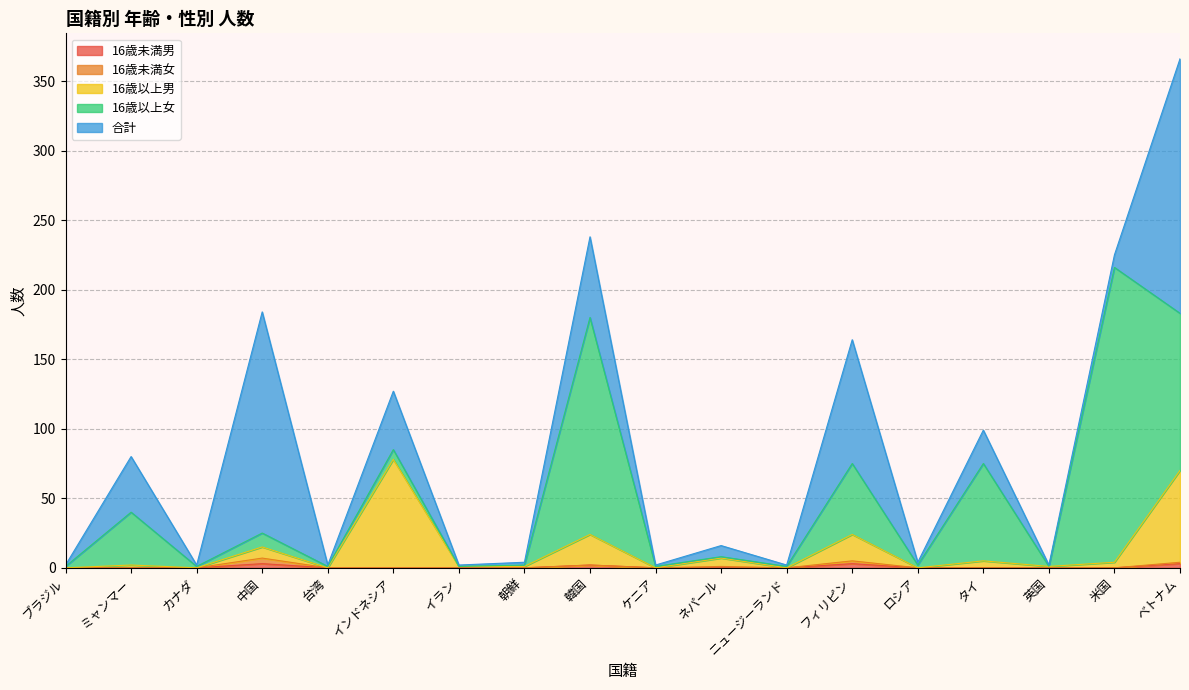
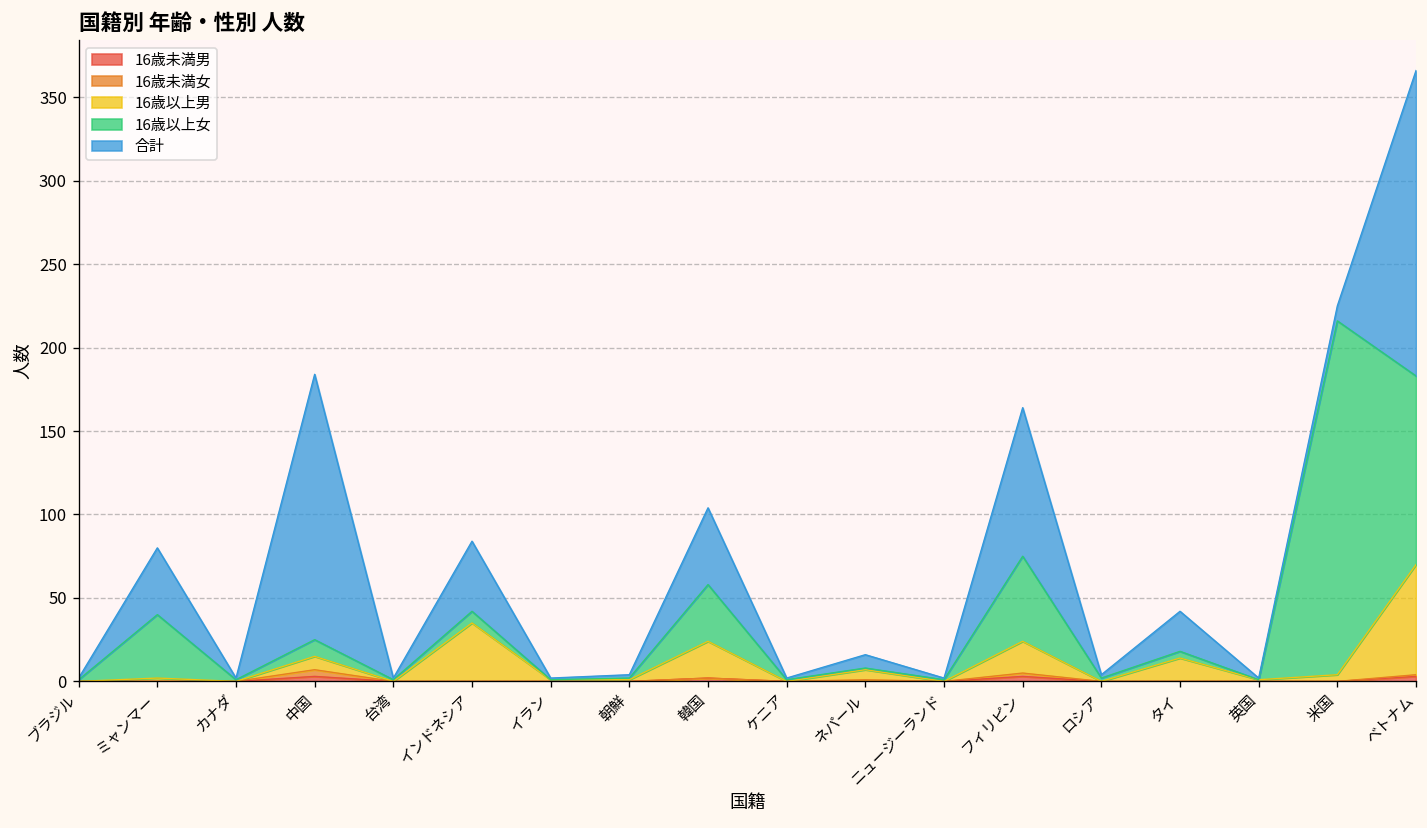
16歳以上男, インドネシア: 78 -> 35
16歳以上女, 韓国: 156 -> 34
合計, 韓国: 58 -> 46
16歳以上男, タイ: 5 -> 14
16歳以上女, タイ: 70 -> 4
